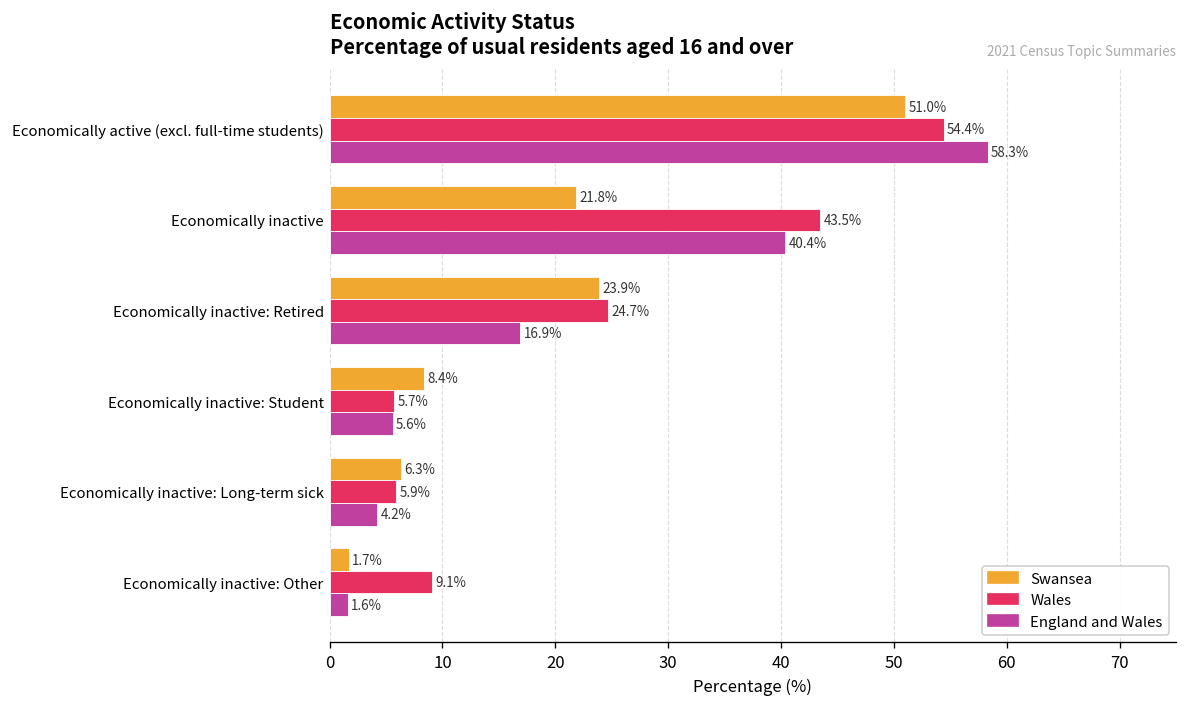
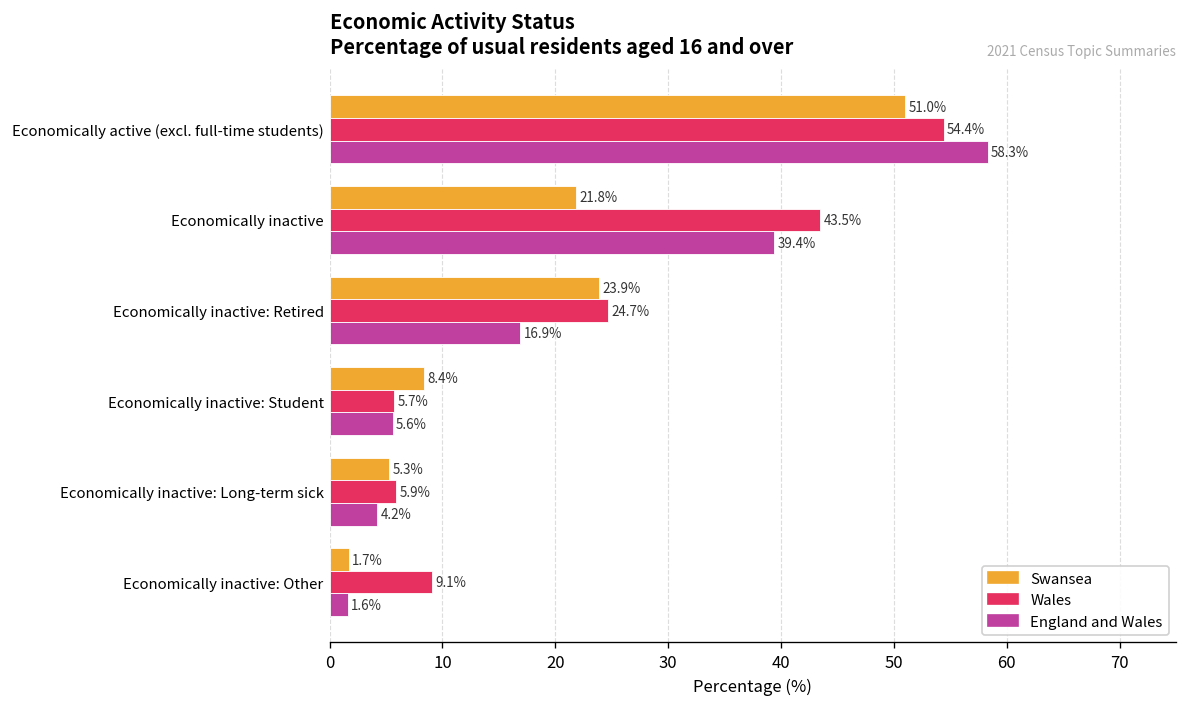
England and Wales, Economically inactive: 40.4% -> 39.4%
Swansea, Economically inactive: Long-term sick: 6.3% -> 5.3%
